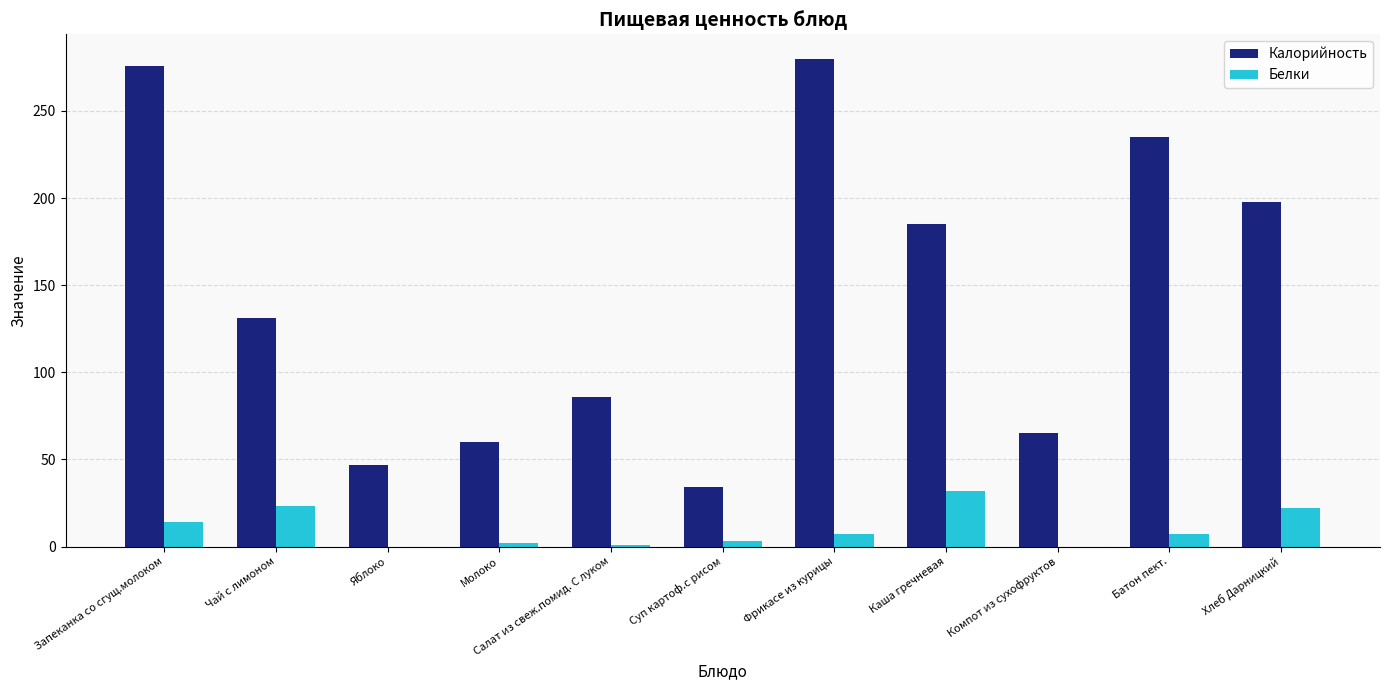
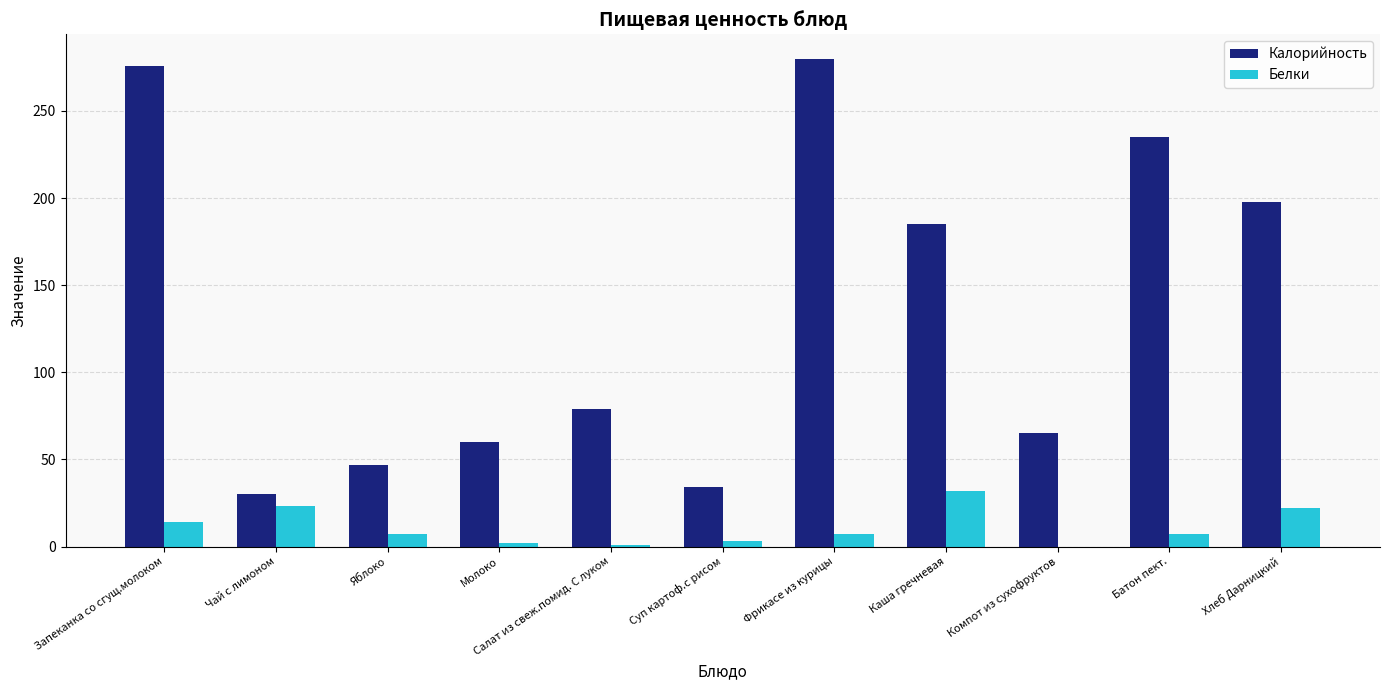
Калорийность, Чай с лимоном: 131 -> 30
Белки, Яблоко: 0 -> 7
Калорийность, Салат из свеж.помид. С луком: 86 -> 79
